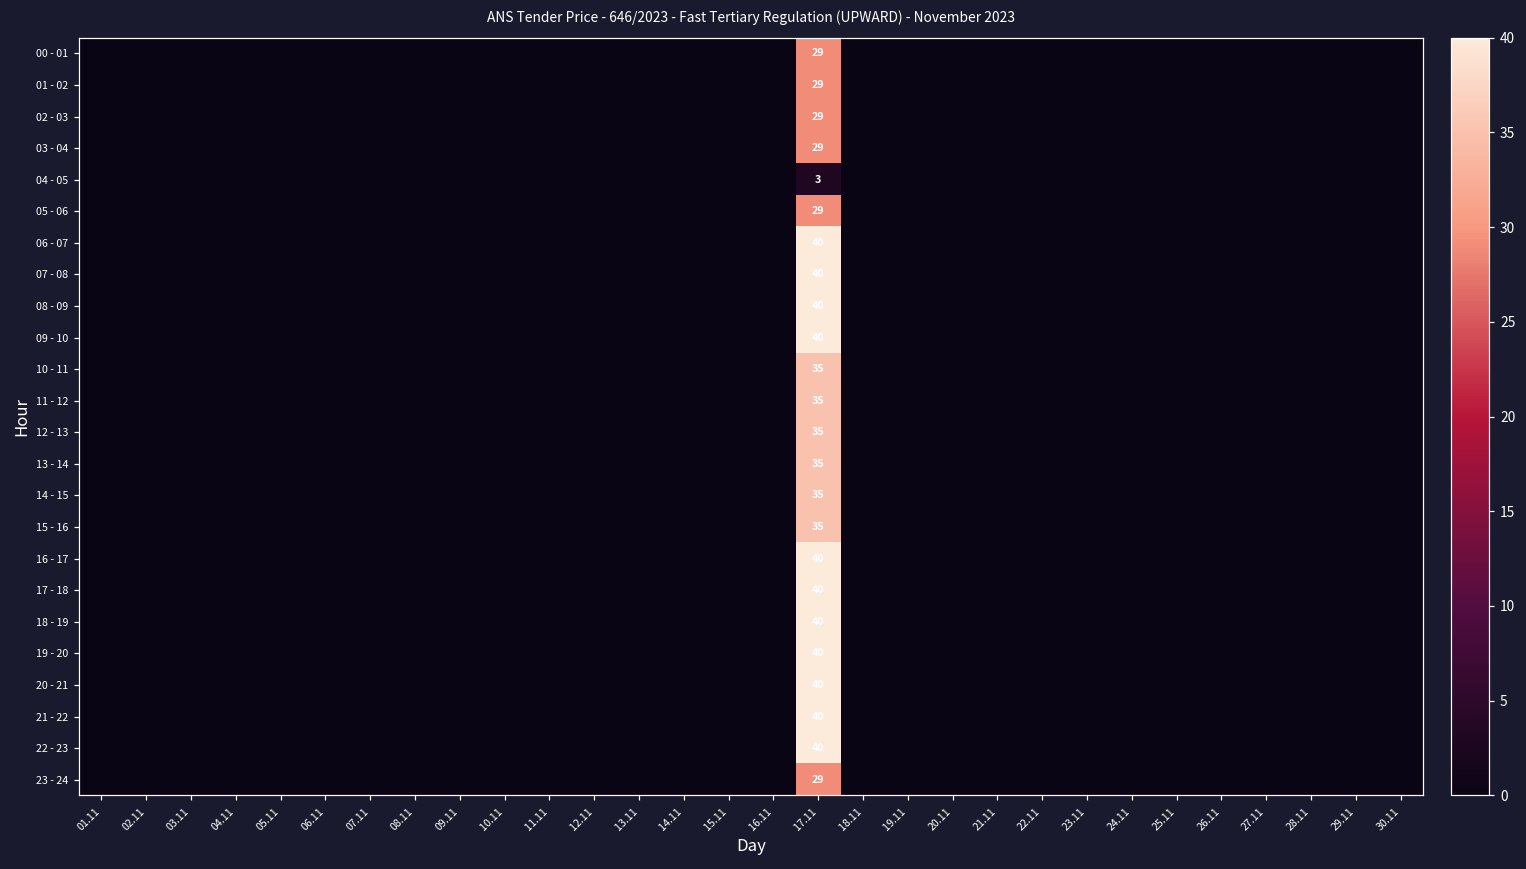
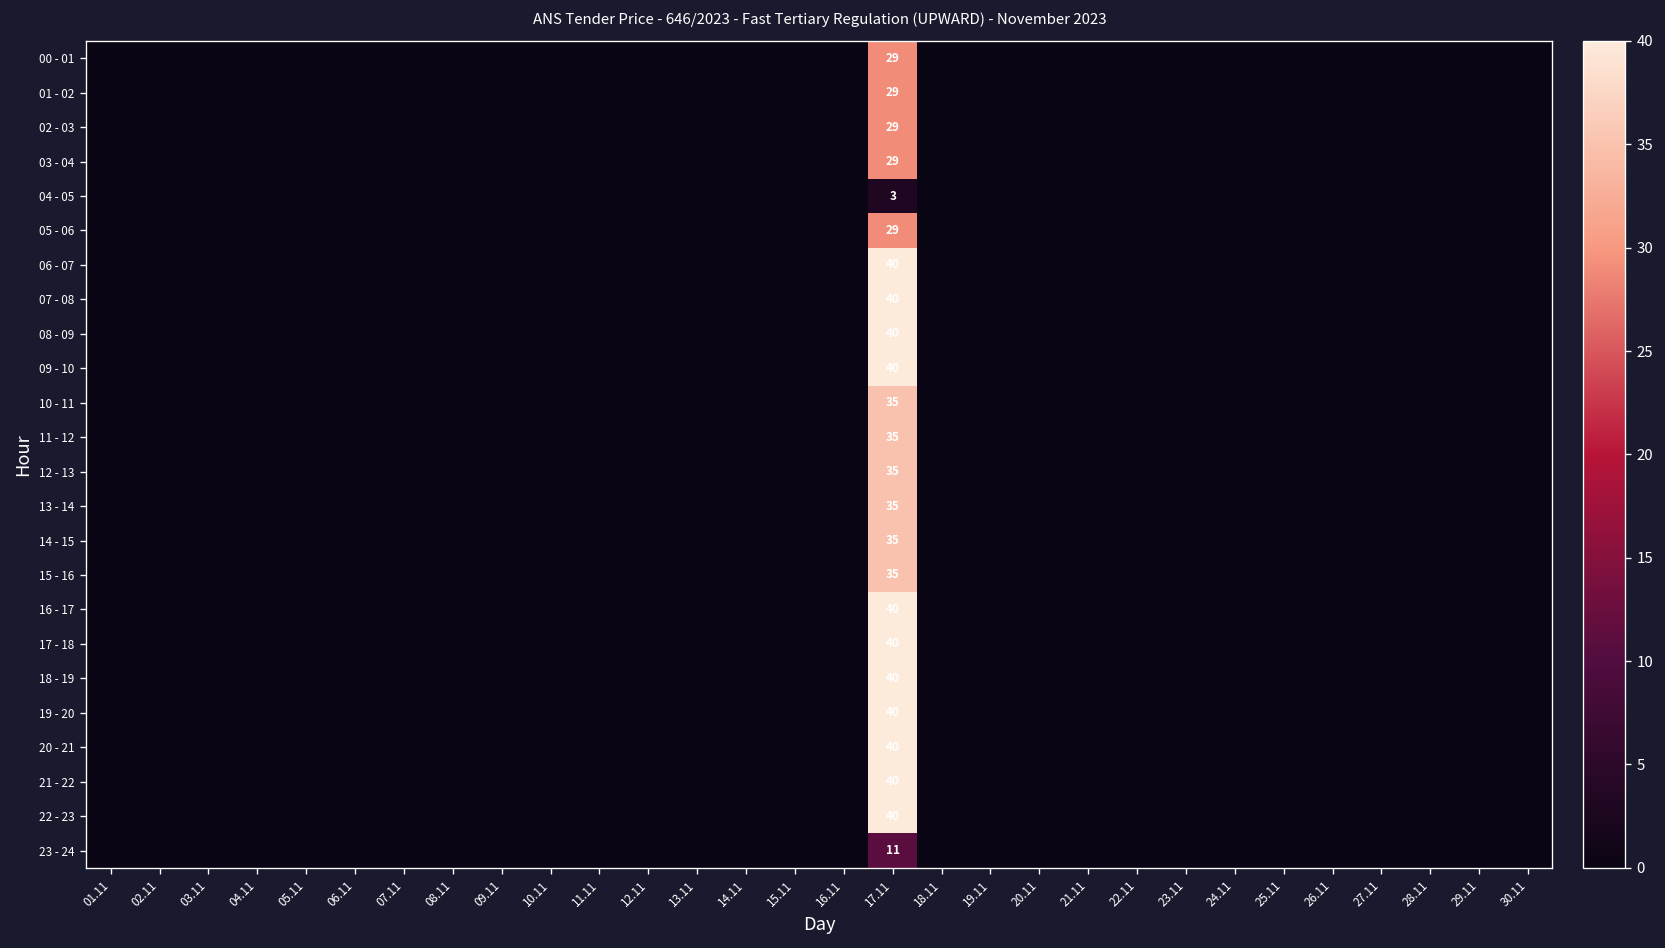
23 - 24, 17.11: 29 -> 11
